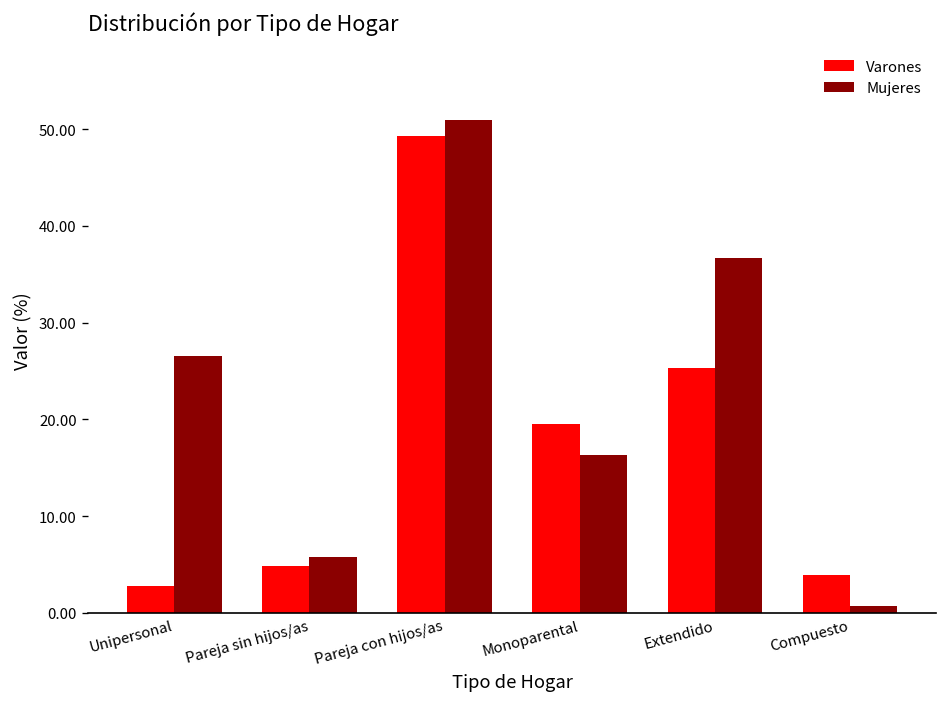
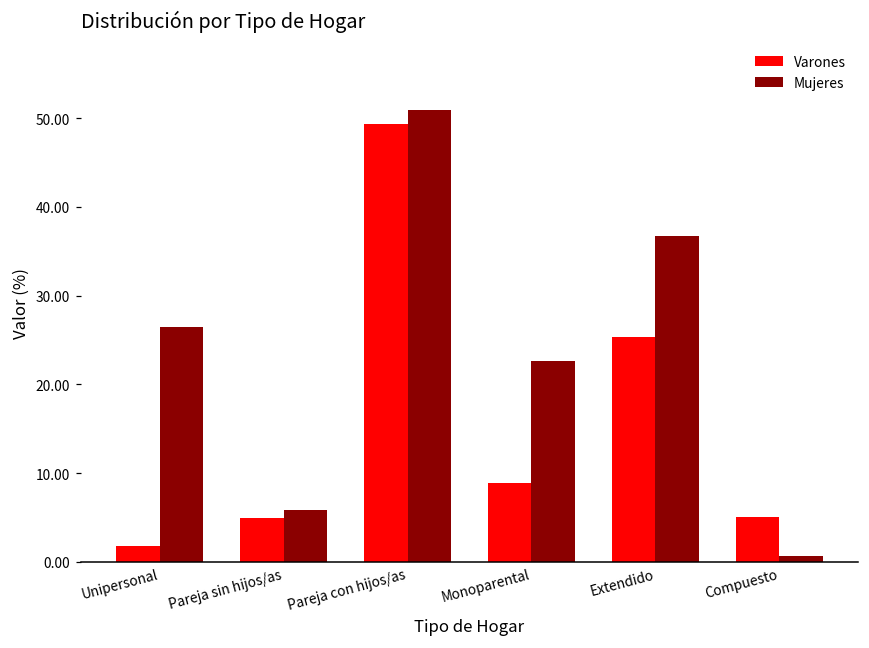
Varones, Unipersonal: 3 -> 2
Varones, Monoparental: 20 -> 9
Mujeres, Monoparental: 16 -> 23
Varones, Compuesto: 4 -> 5
